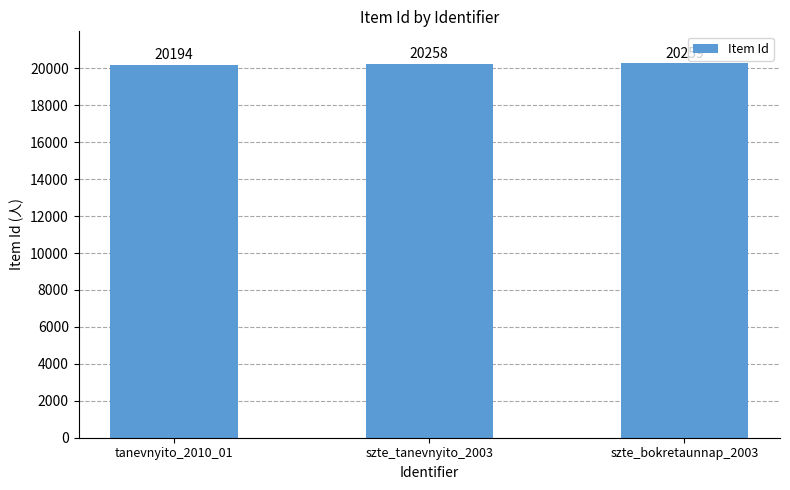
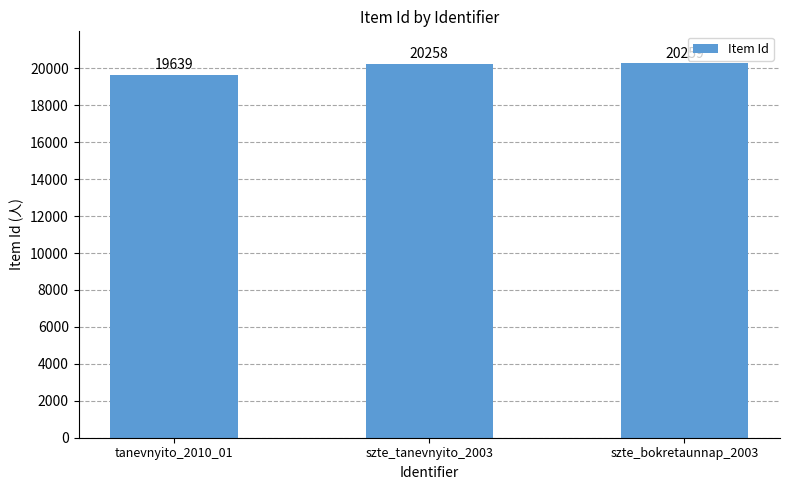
tanevnyito_2010_01: 20194 -> 19639
